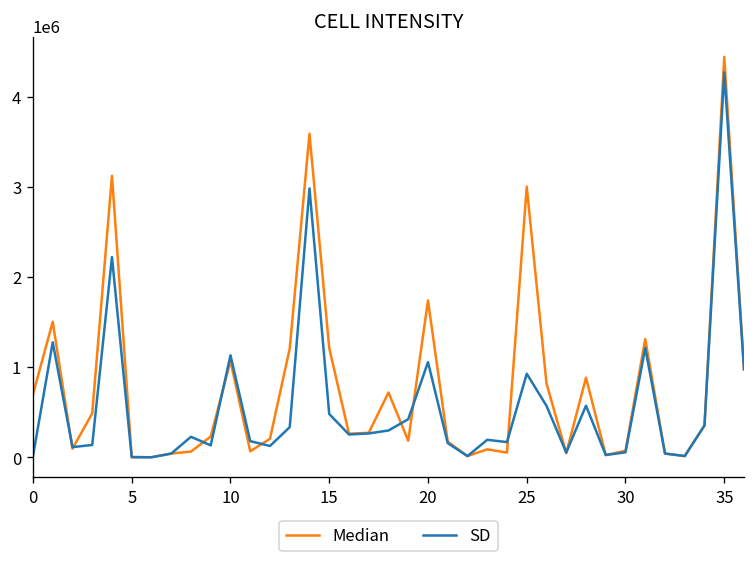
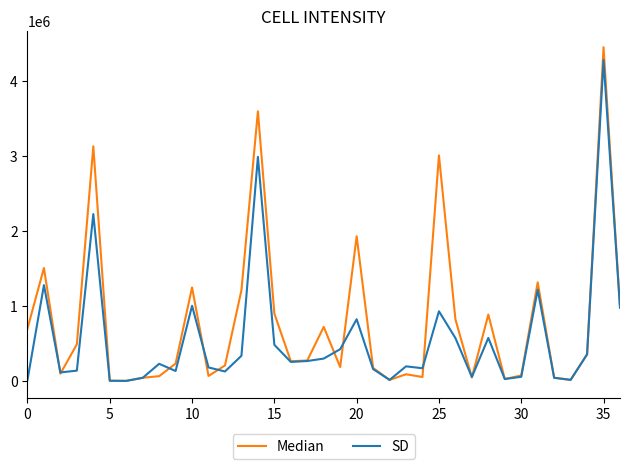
Median, 10: 1100000 -> 1200000
SD, 10: 1100000 -> 1000000
Median, 15: 1200000 -> 900000
Median, 20: 1700000 -> 1900000
SD, 20: 1100000 -> 800000
